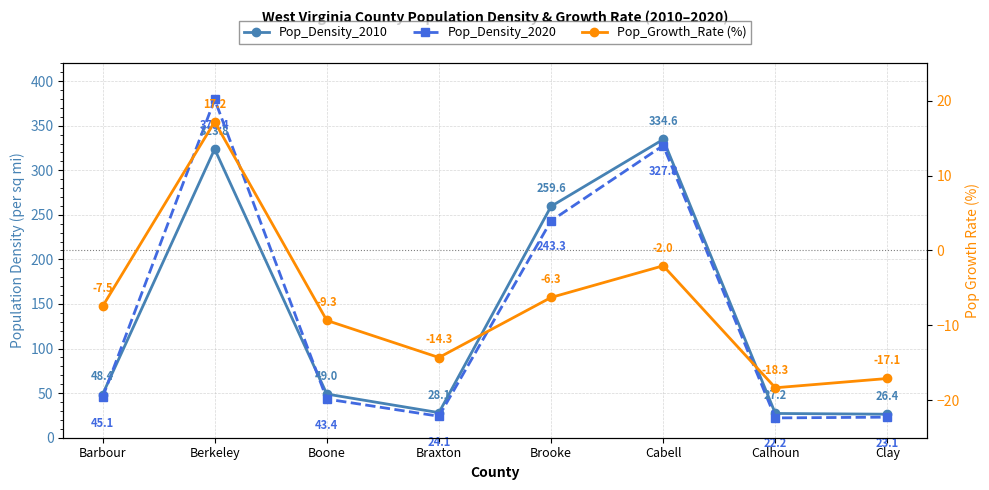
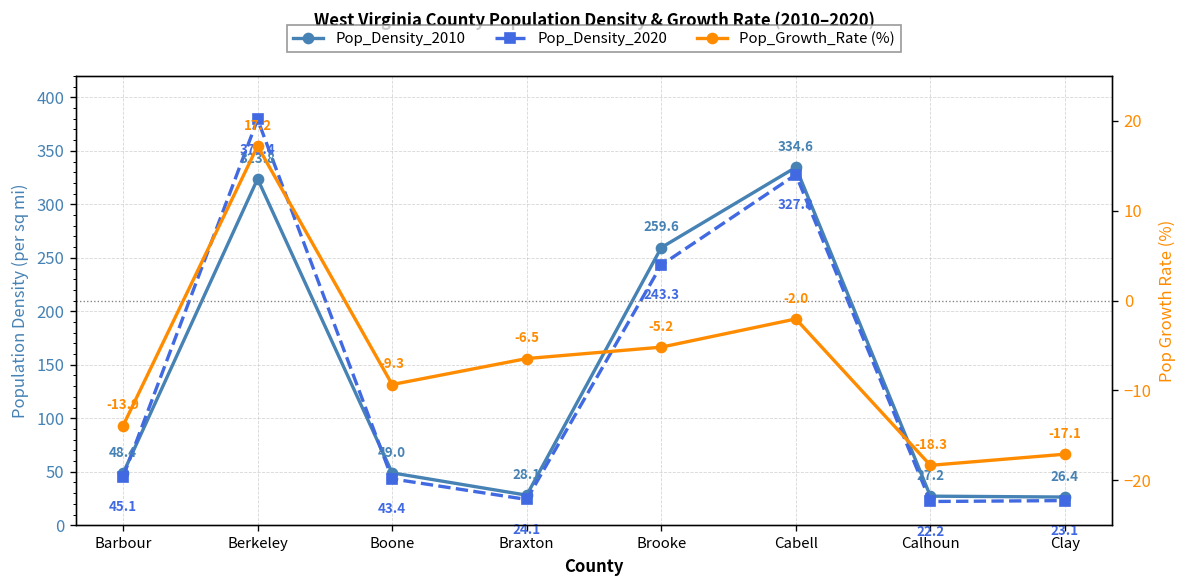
Pop_Growth_Rate (%), Barbour: -7.5 -> -13.9
Pop_Growth_Rate (%), Braxton: -14.3 -> -6.5
Pop_Growth_Rate (%), Brooke: -6.3 -> -5.2
